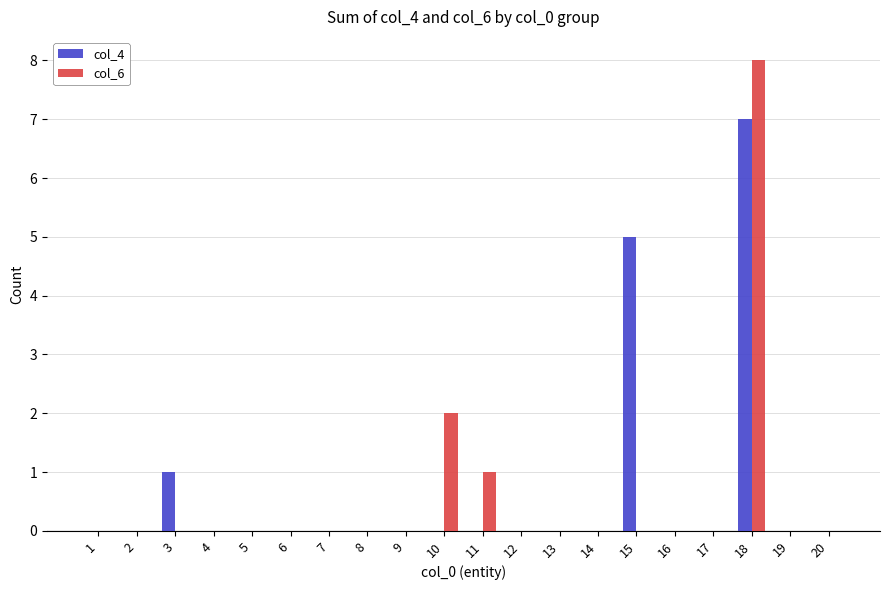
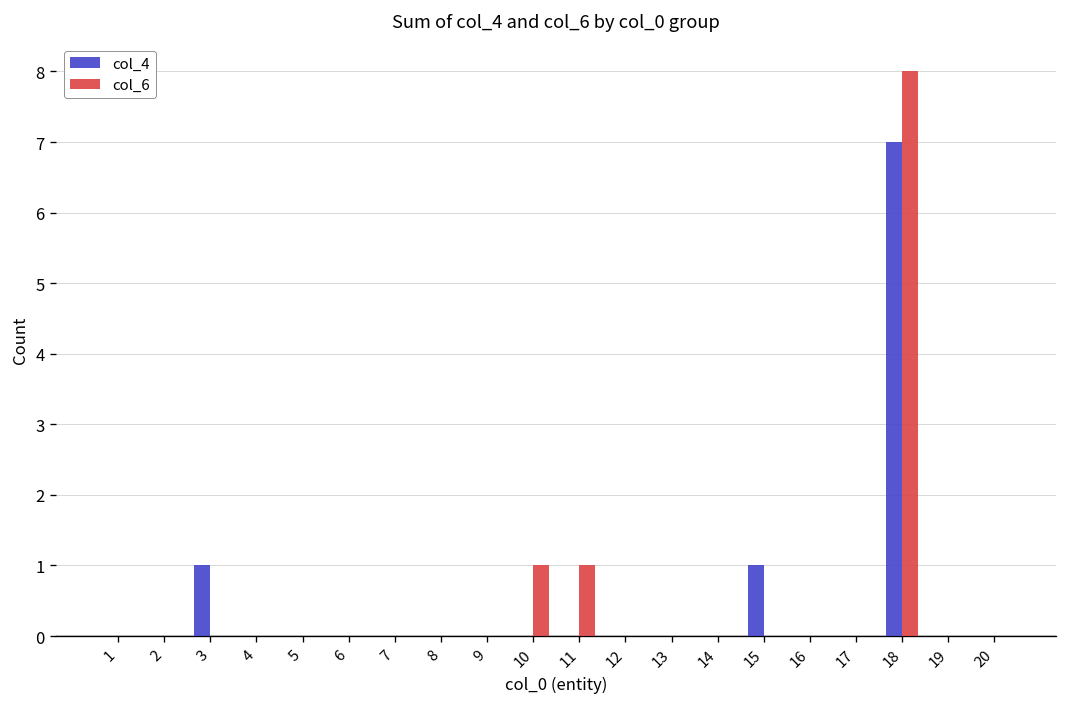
col_6, 10: 2 -> 1
col_4, 15: 5 -> 1
